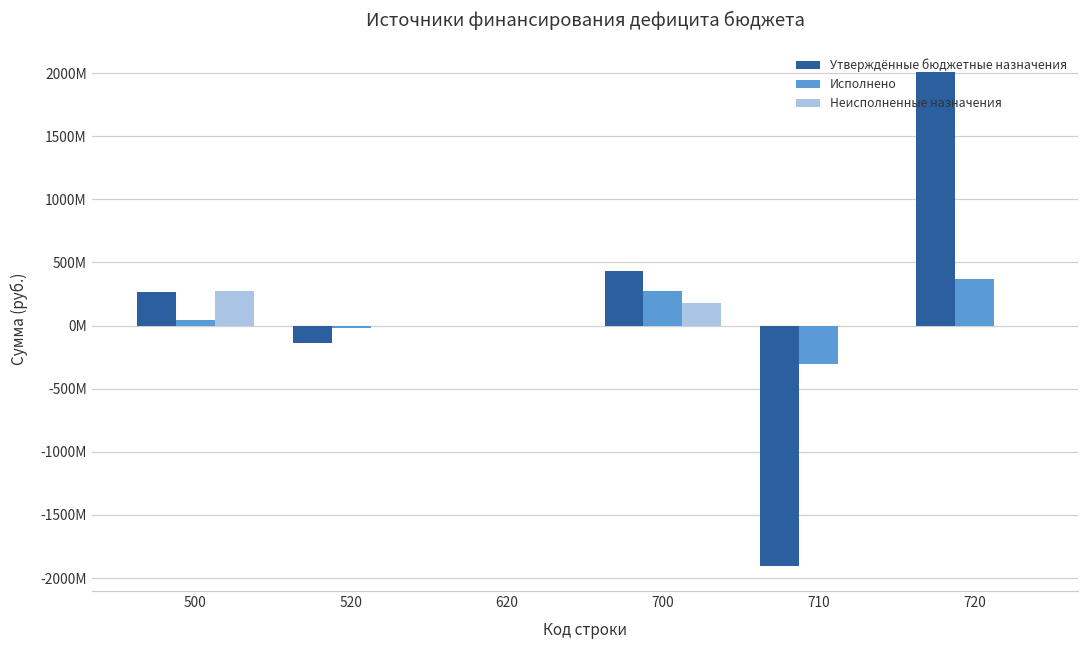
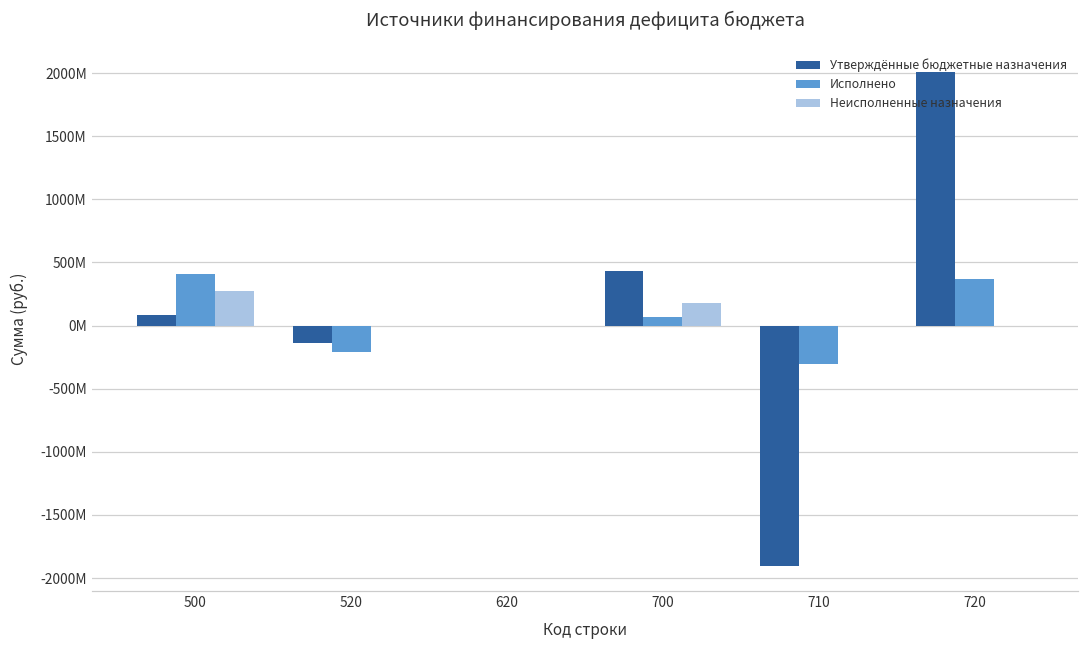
Утверждённые бюджетные назначения, 500: 270000000 -> 80000000
Исполнено, 500: 50000000 -> 410000000
Исполнено, 520: -20000000 -> -210000000
Исполнено, 700: 270000000 -> 70000000
